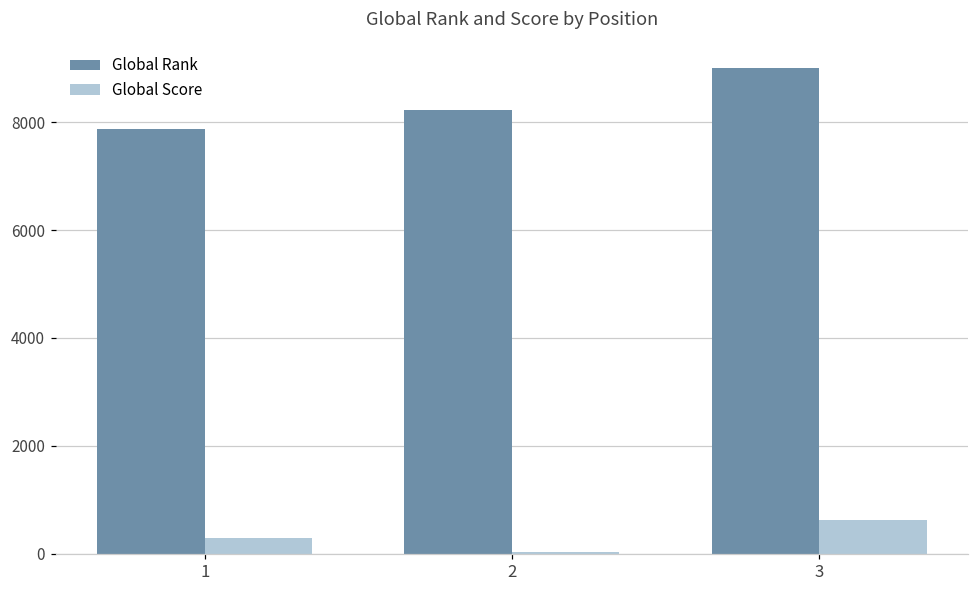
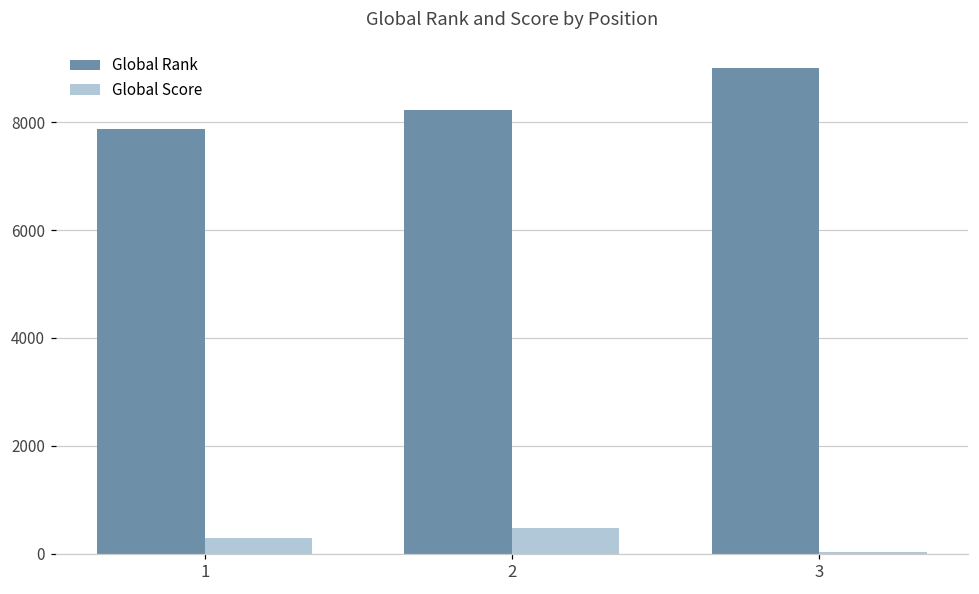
Global Score, 2: 0 -> 500
Global Score, 3: 600 -> 0
